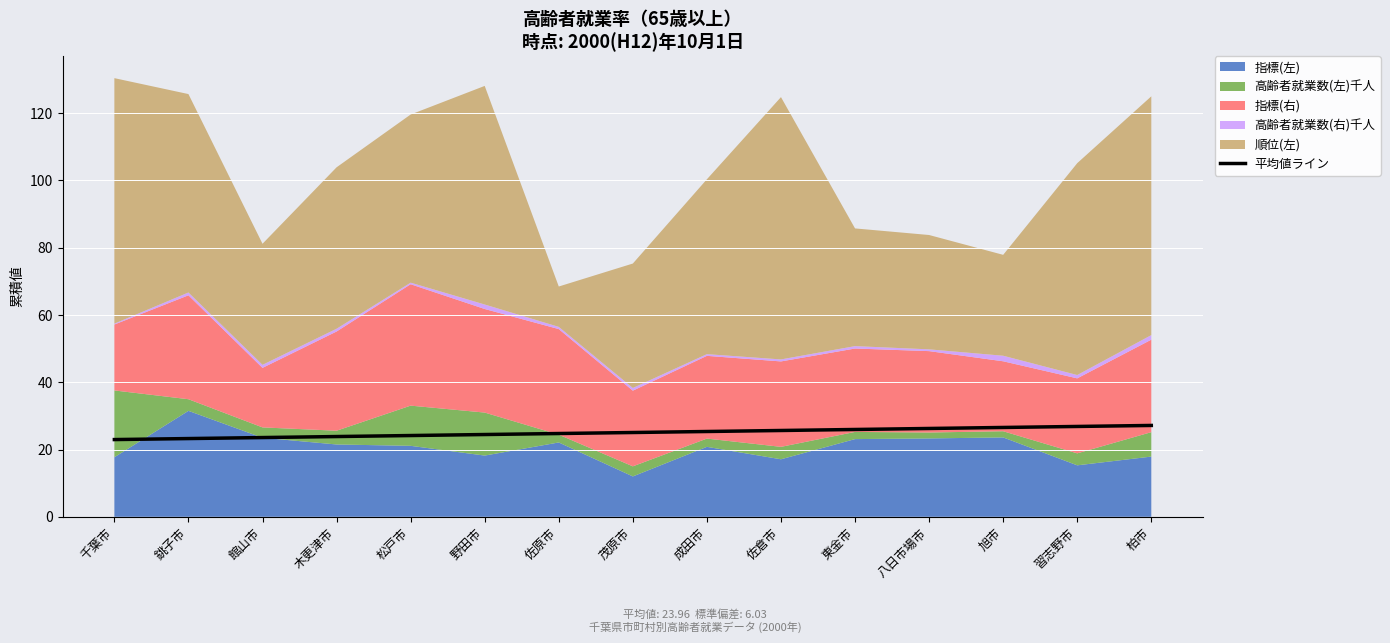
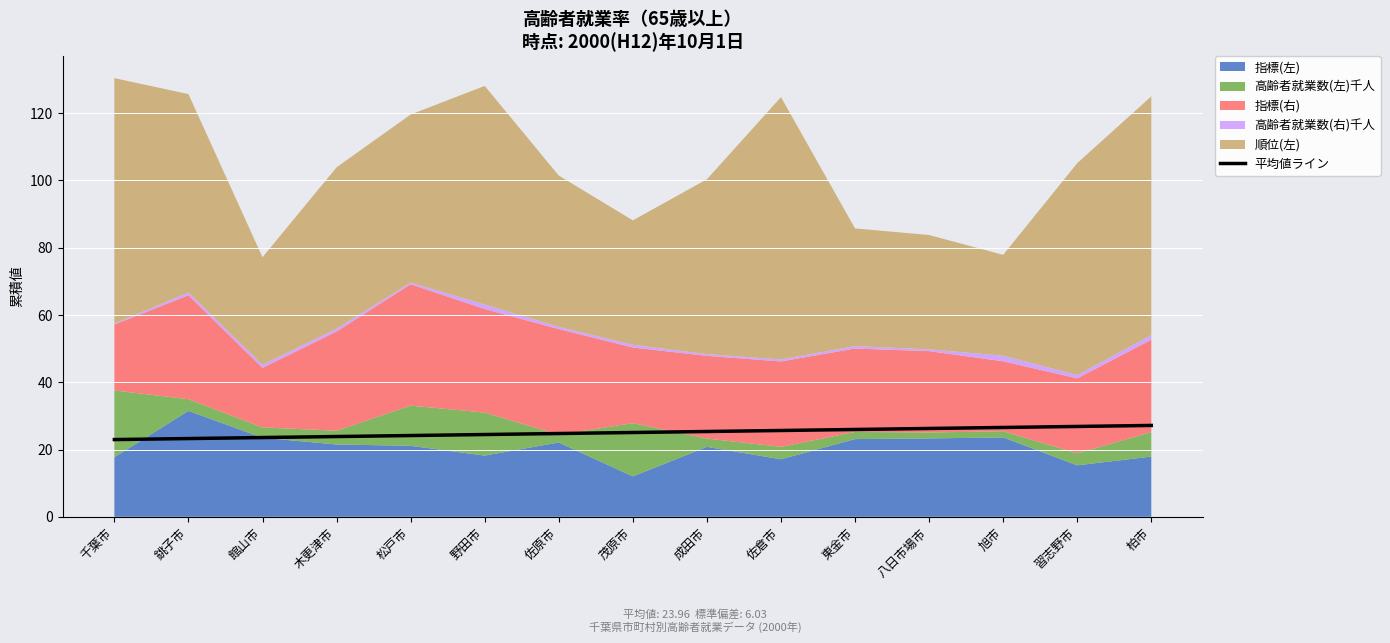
順位(左), 館山市: 36 -> 32
順位(左), 佐原市: 12 -> 45
高齢者就業数(左)千人, 茂原市: 3 -> 16
